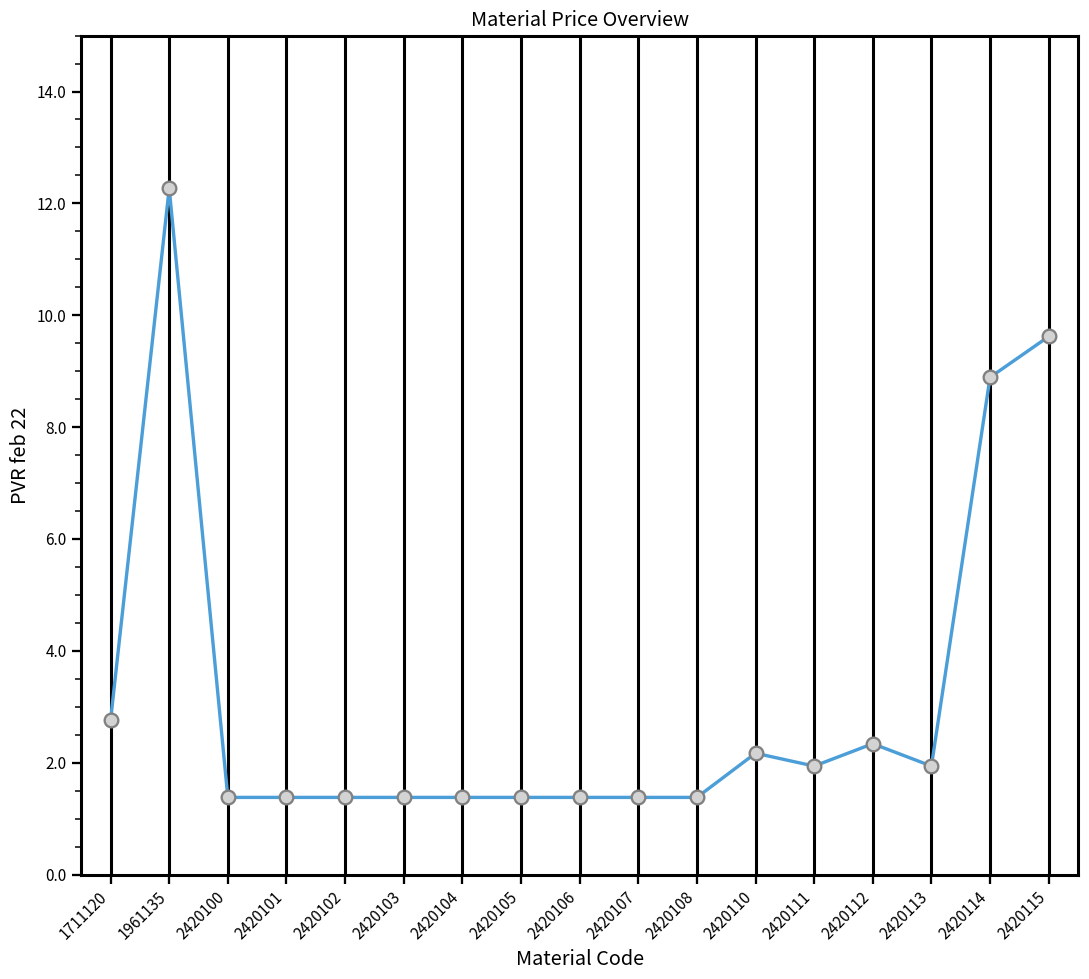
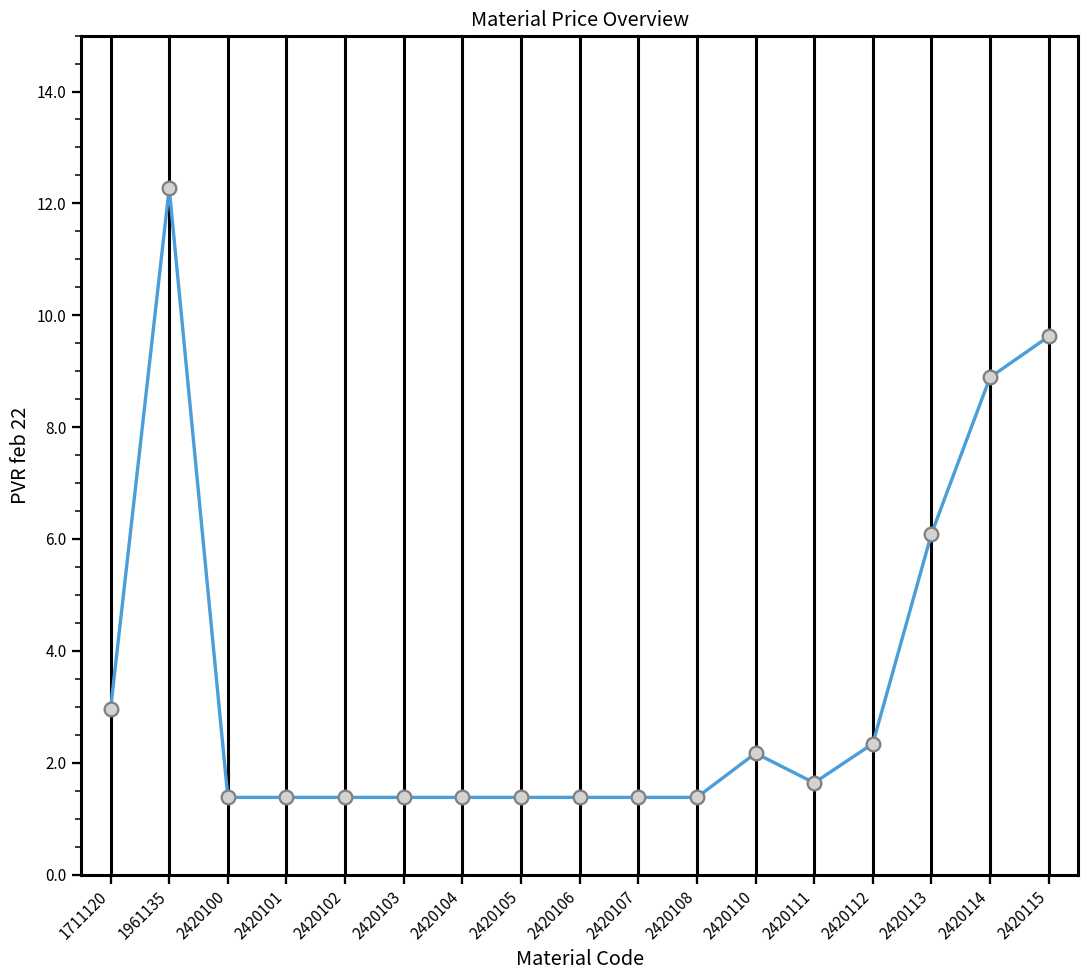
1711120: 2.8 -> 3.0
2420111: 1.9 -> 1.6
2420113: 1.9 -> 6.1
